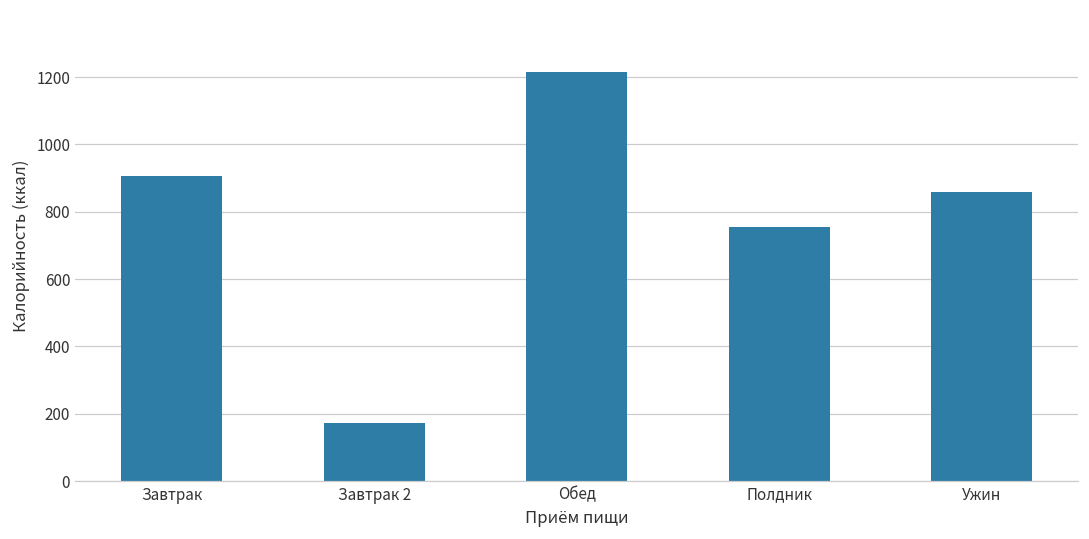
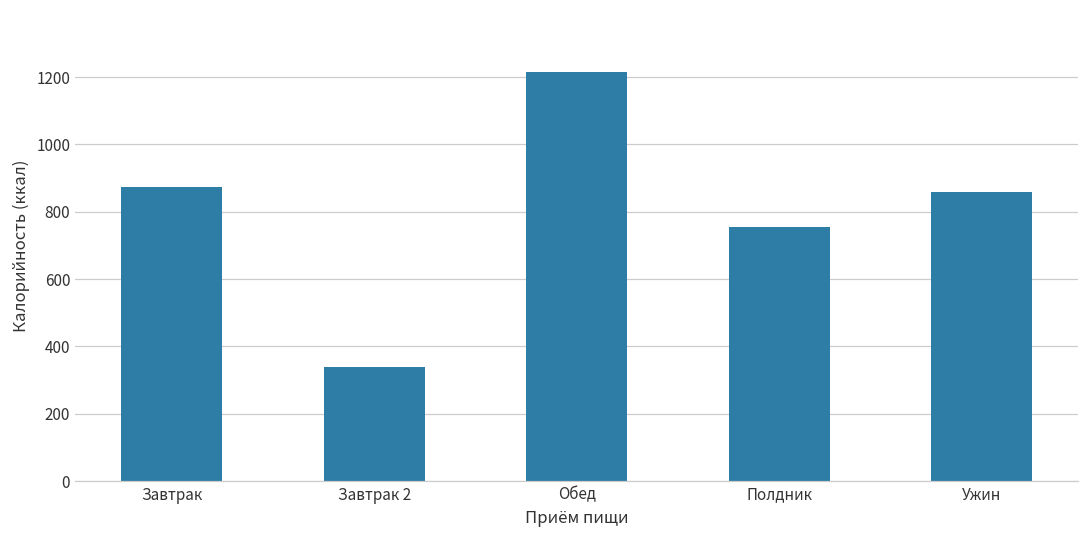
Завтрак: 910 -> 870
Завтрак 2: 170 -> 340
